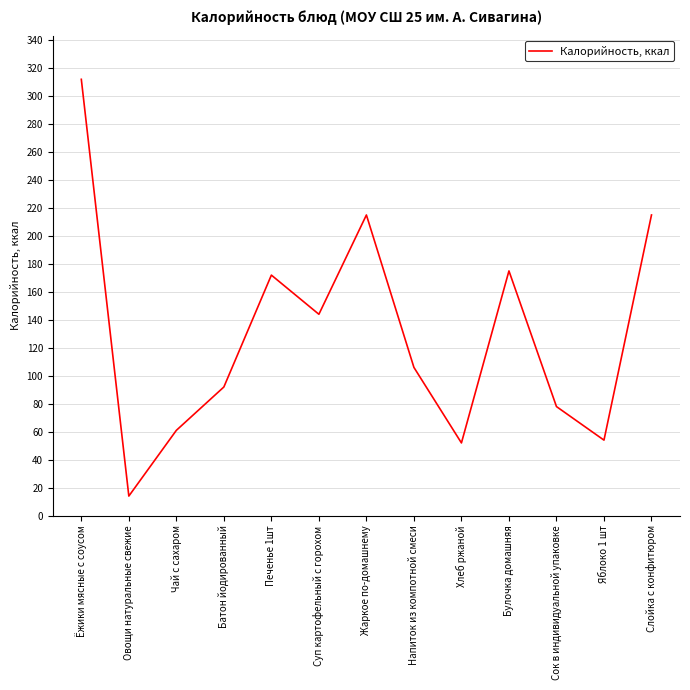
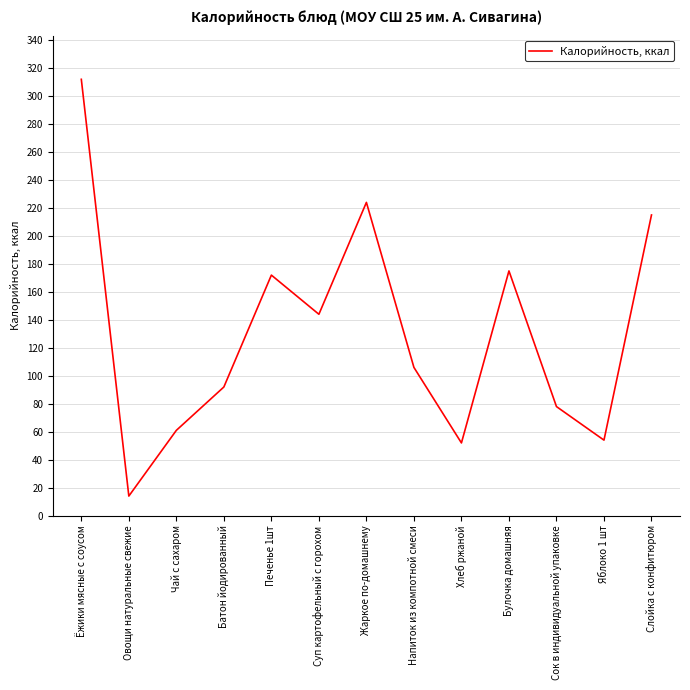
Жаркое по-домашнему: 215 -> 224
